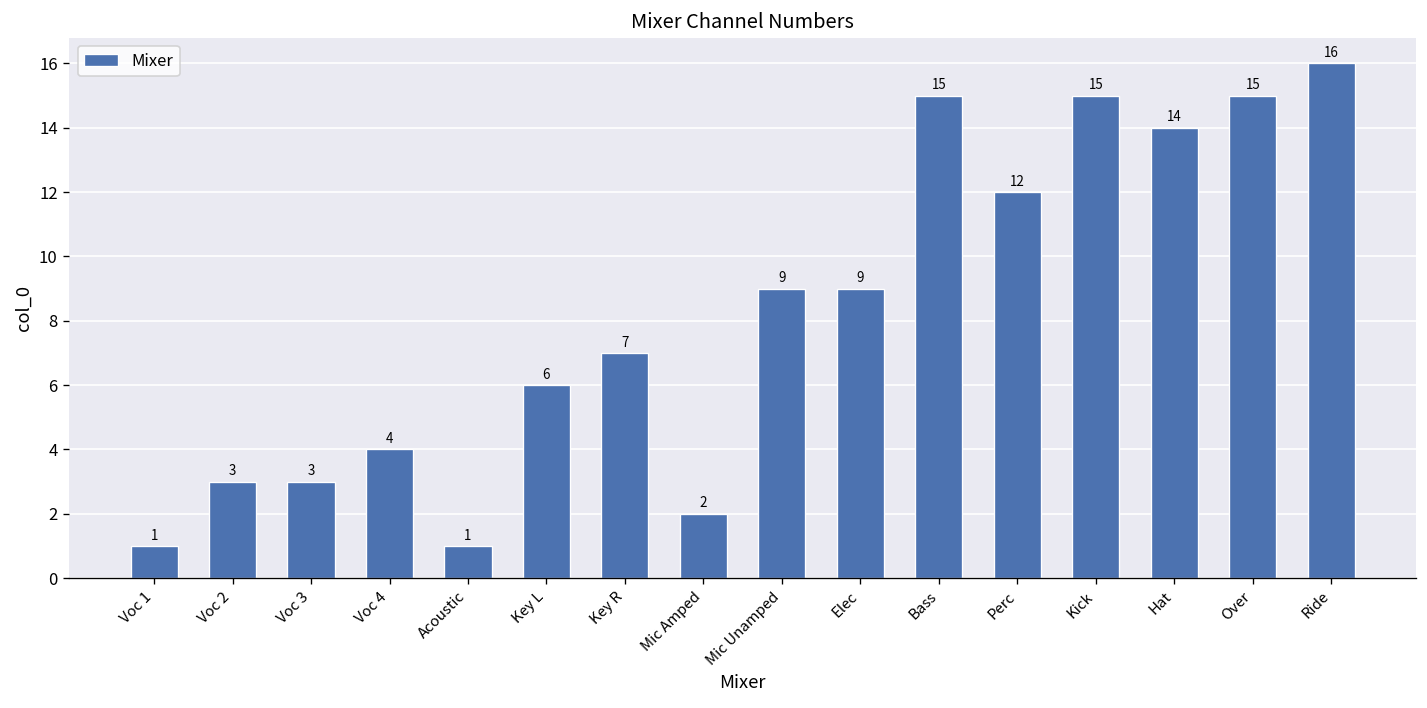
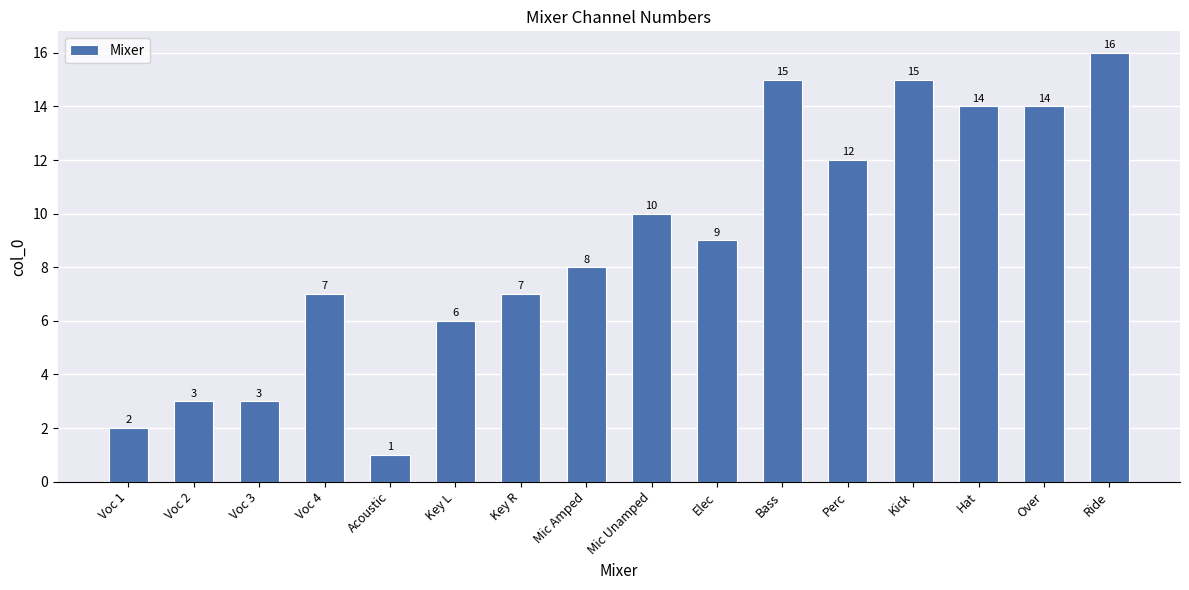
Voc 1: 1 -> 2
Voc 4: 4 -> 7
Mic Amped: 2 -> 8
Mic Unamped: 9 -> 10
Over: 15 -> 14
